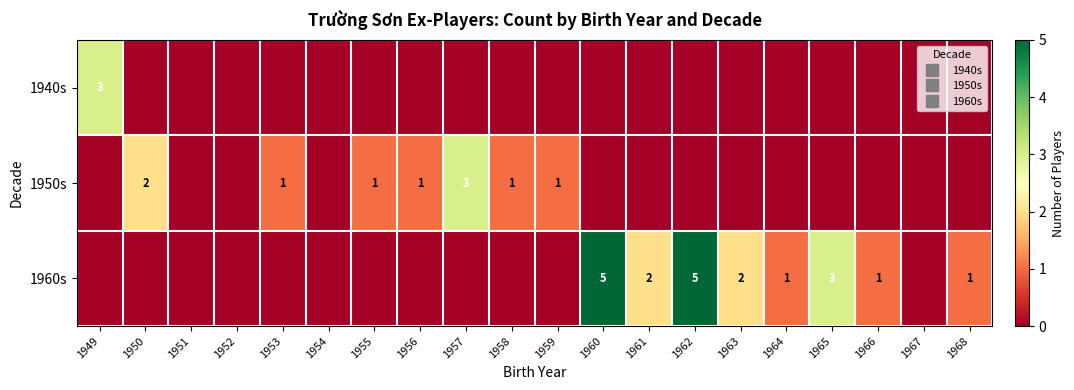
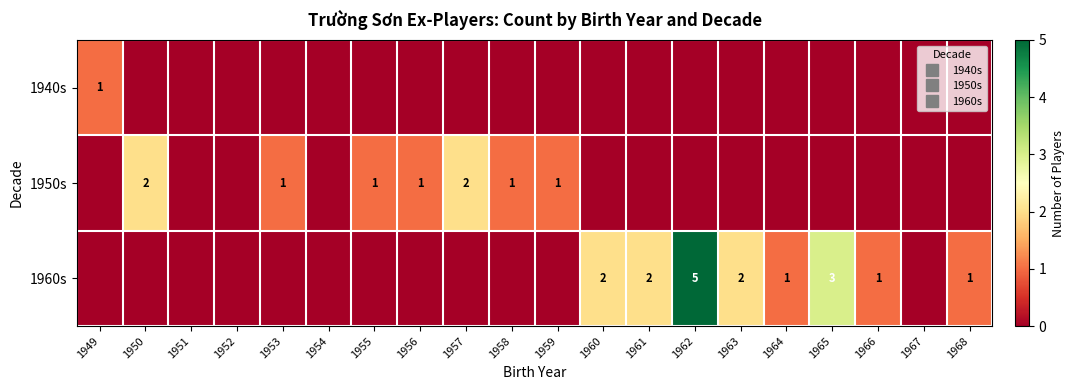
1940s, 1949: 3 -> 1
1950s, 1957: 3 -> 2
1960s, 1960: 5 -> 2
